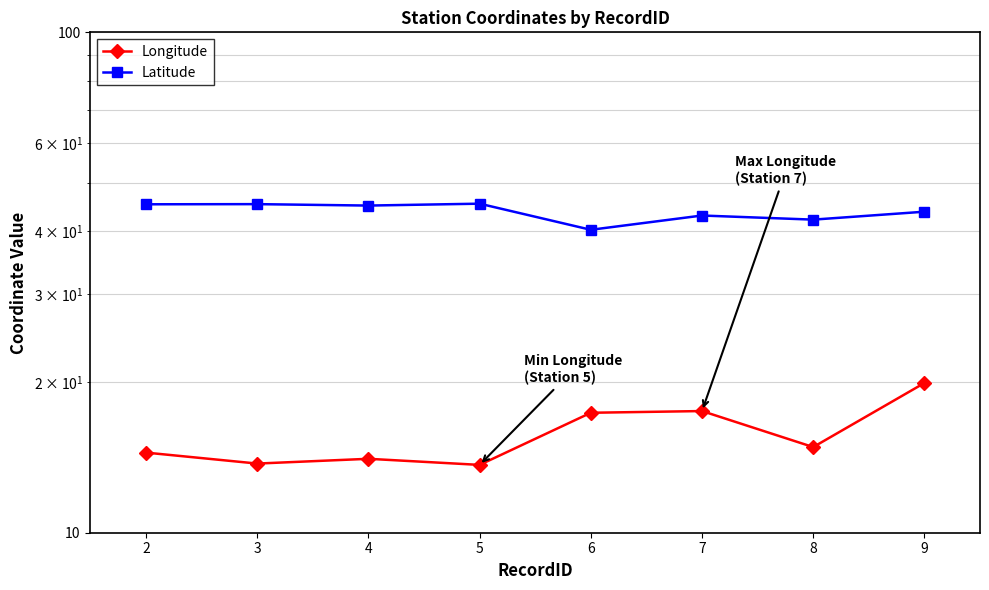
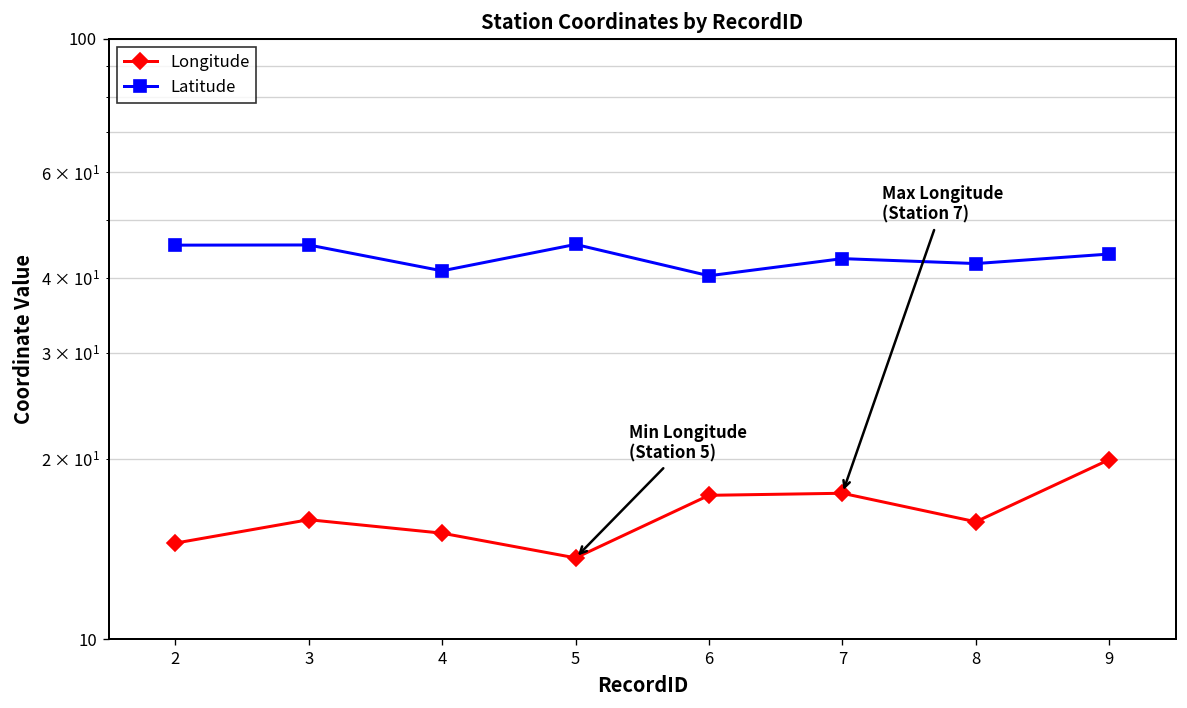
Longitude, 3: 13.7 -> 15.8
Longitude, 4: 14.1 -> 15.0
Latitude, 4: 45 -> 41
Longitude, 8: 14.8 -> 15.7
